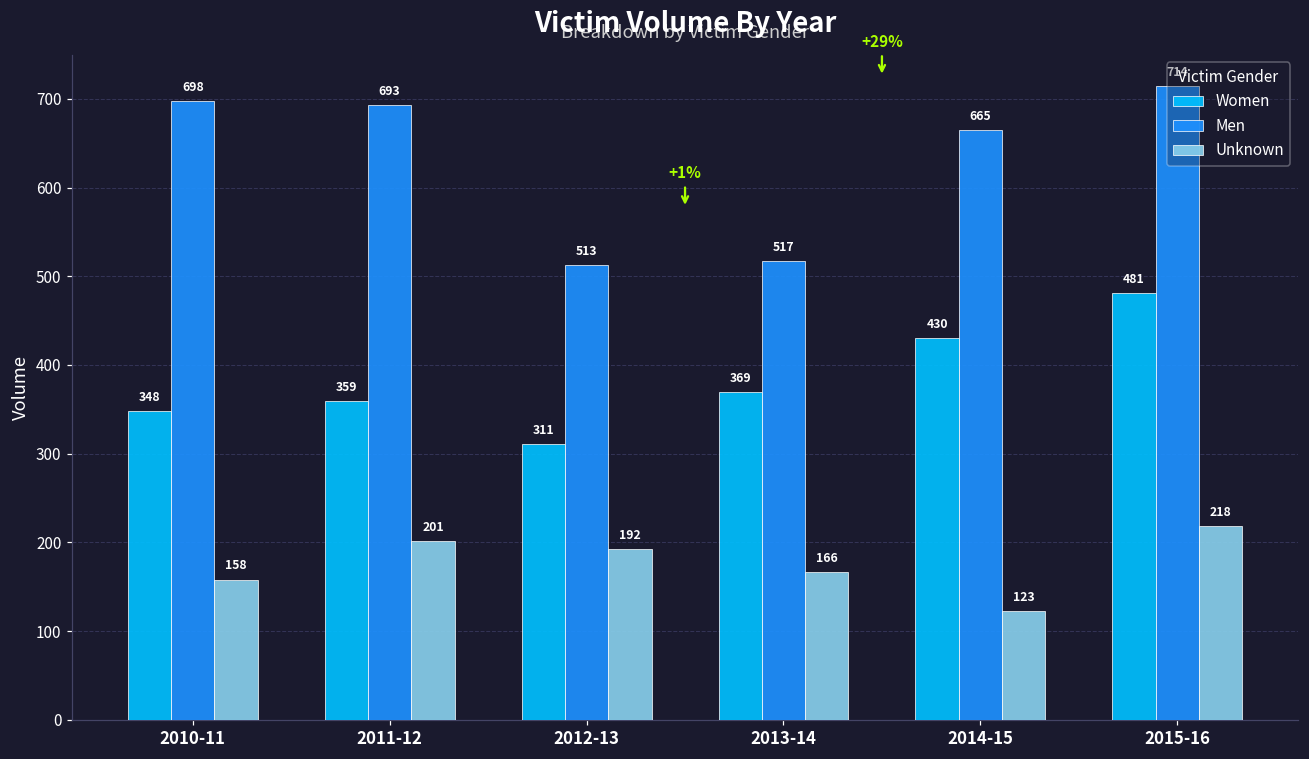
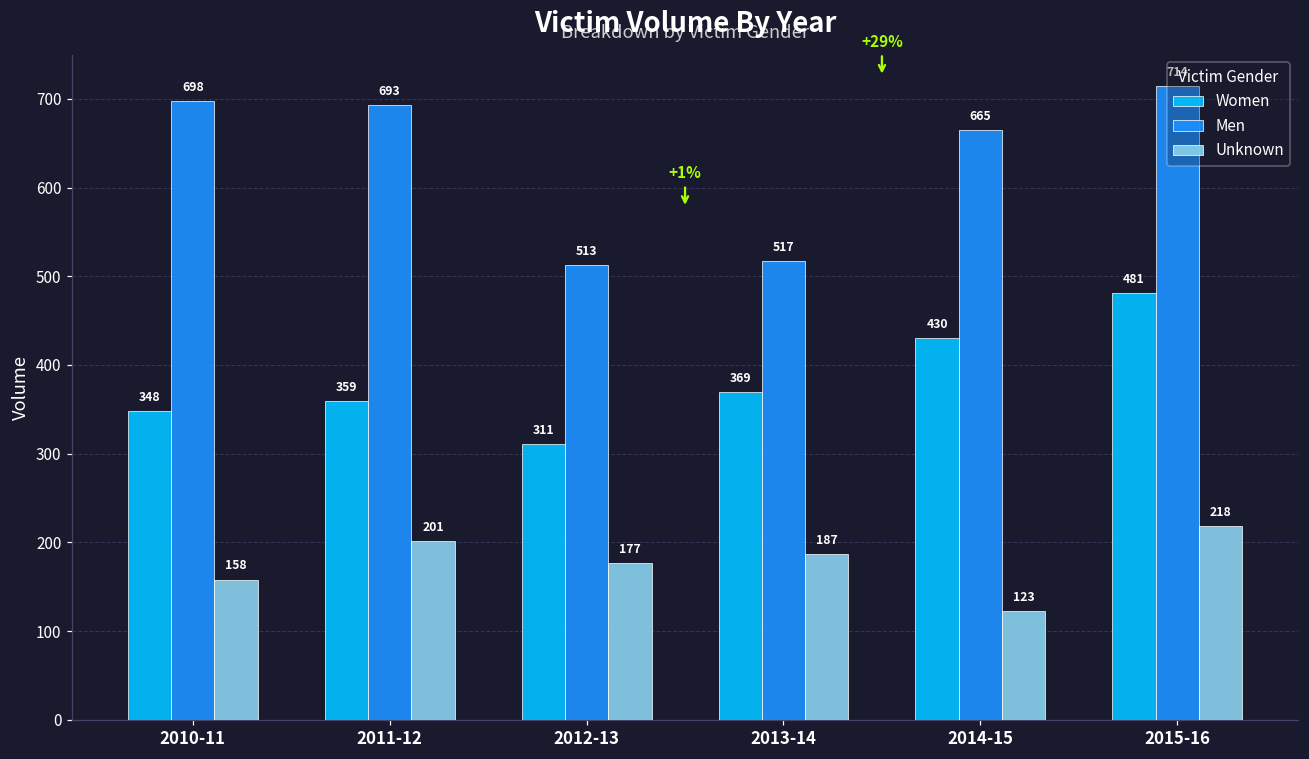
Unknown, 2012-13: 192 -> 177
Unknown, 2013-14: 166 -> 187
